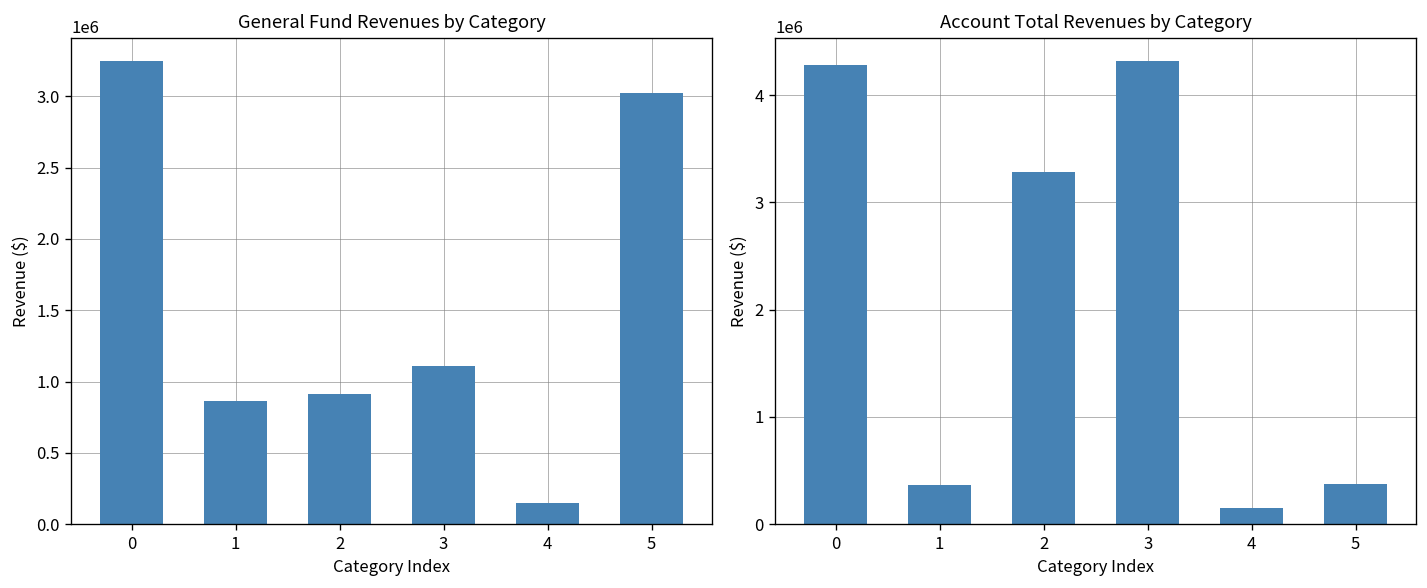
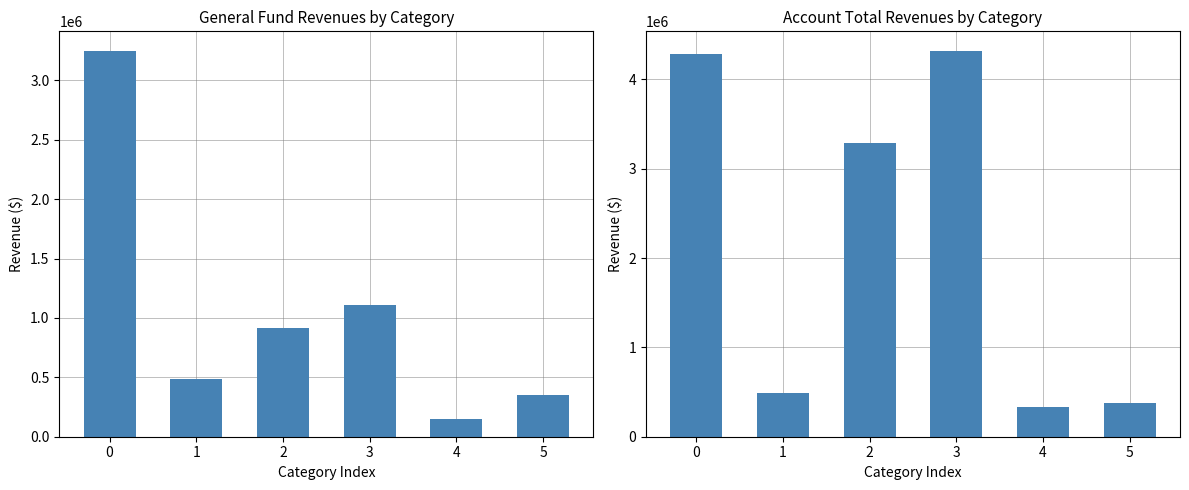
General Fund Revenues by Category, 1: 860000 -> 490000
General Fund Revenues by Category, 5: 3020000 -> 350000
Account Total Revenues by Category, 1: 400000 -> 500000
Account Total Revenues by Category, 4: 200000 -> 300000
